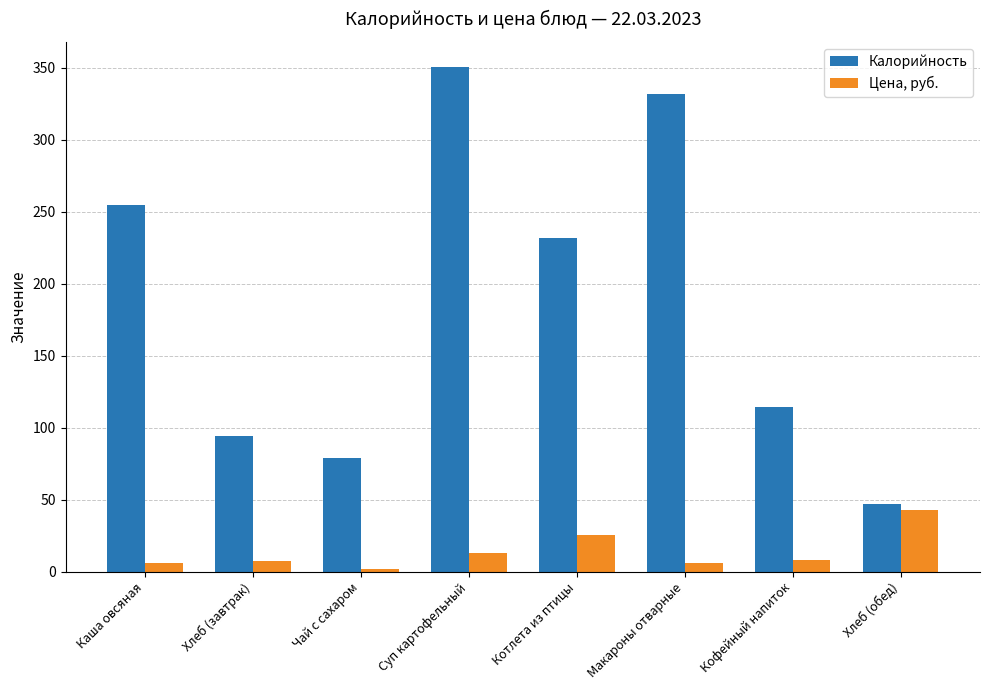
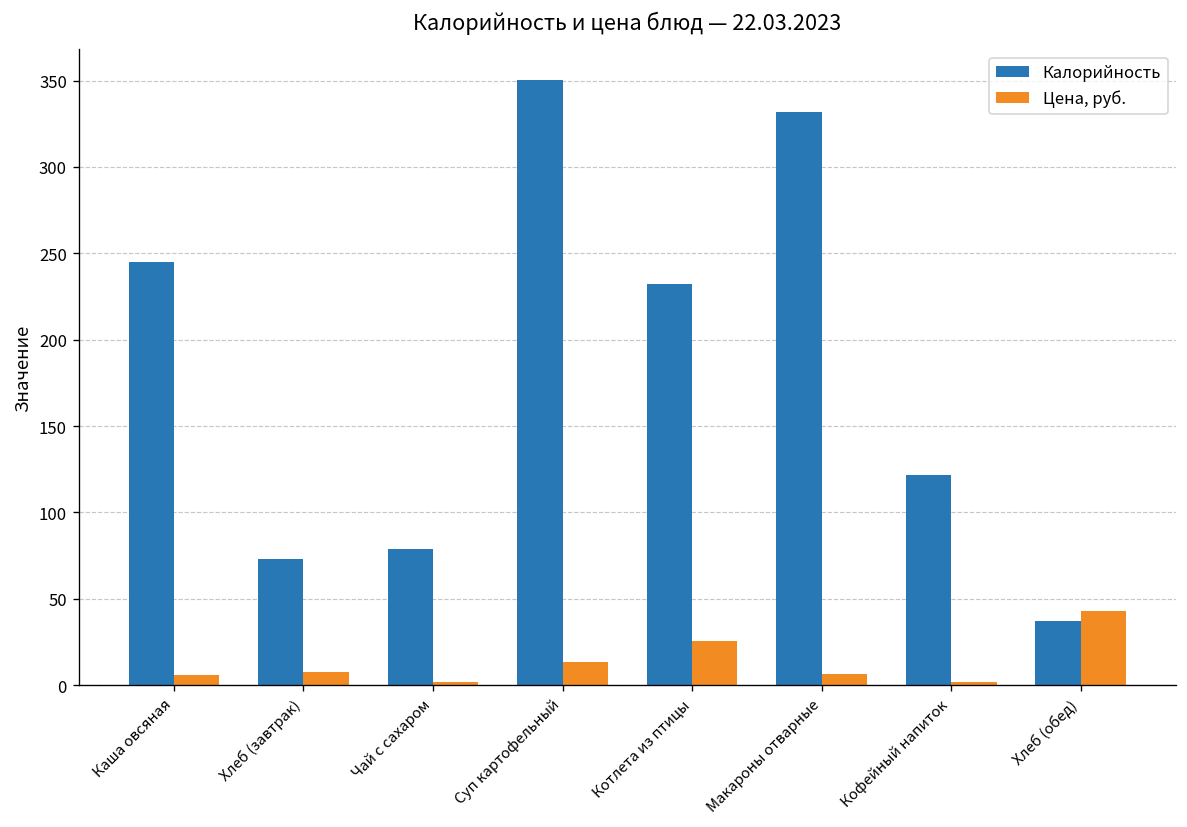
Калорийность, Каша овсяная: 255 -> 245
Калорийность, Хлеб (завтрак): 94 -> 73
Калорийность, Кофейный напиток: 114 -> 122
Цена, руб., Кофейный напиток: 8 -> 2
Калорийность, Хлеб (обед): 47 -> 37
